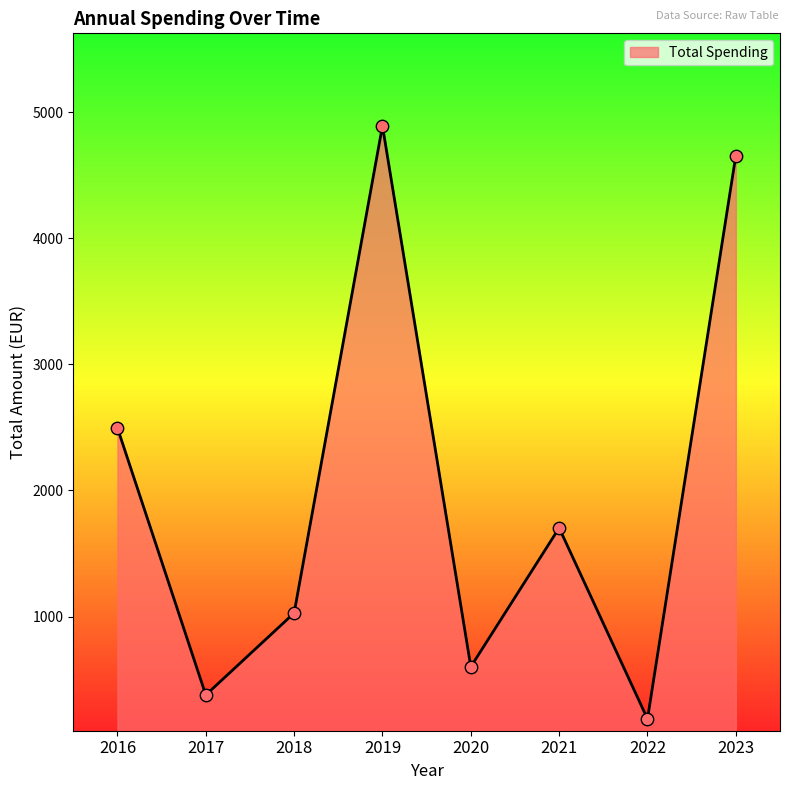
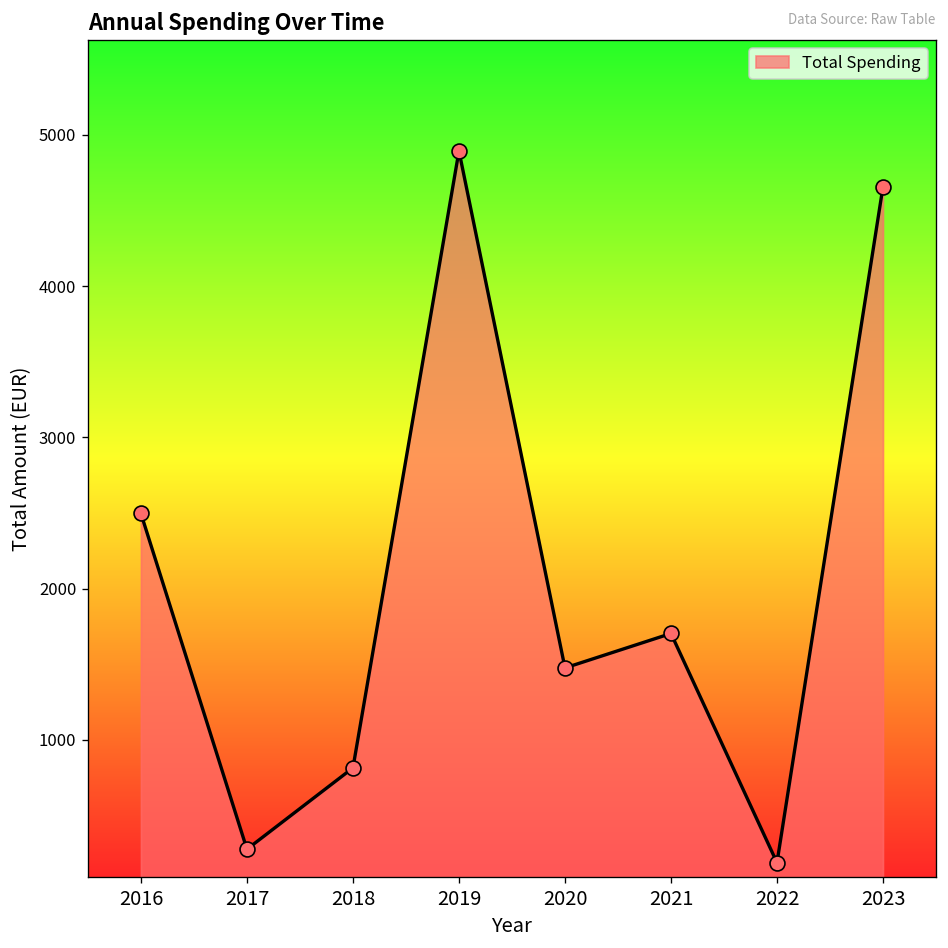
2017: 380 -> 280
2018: 1030 -> 810
2020: 600 -> 1480
